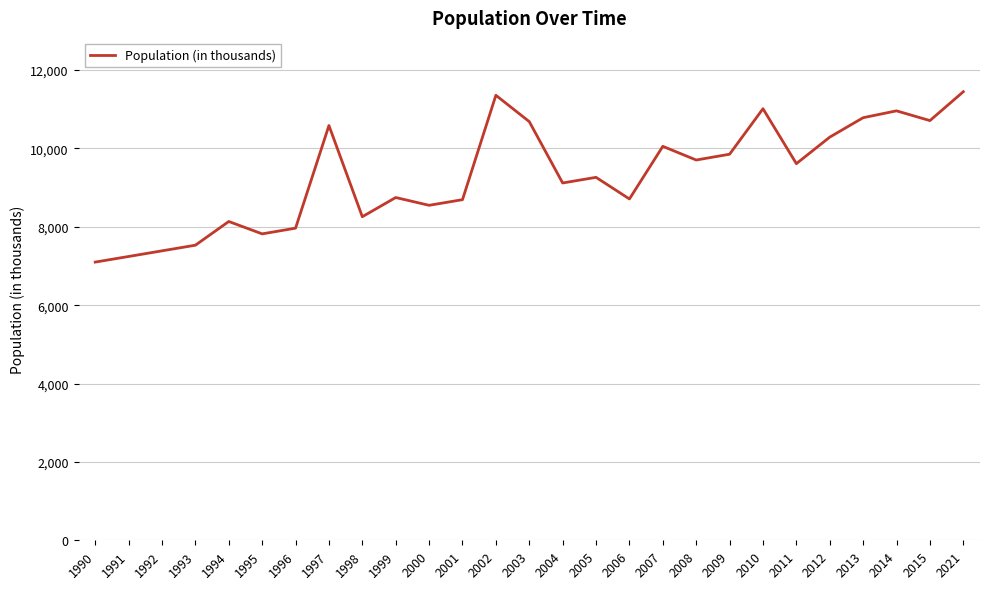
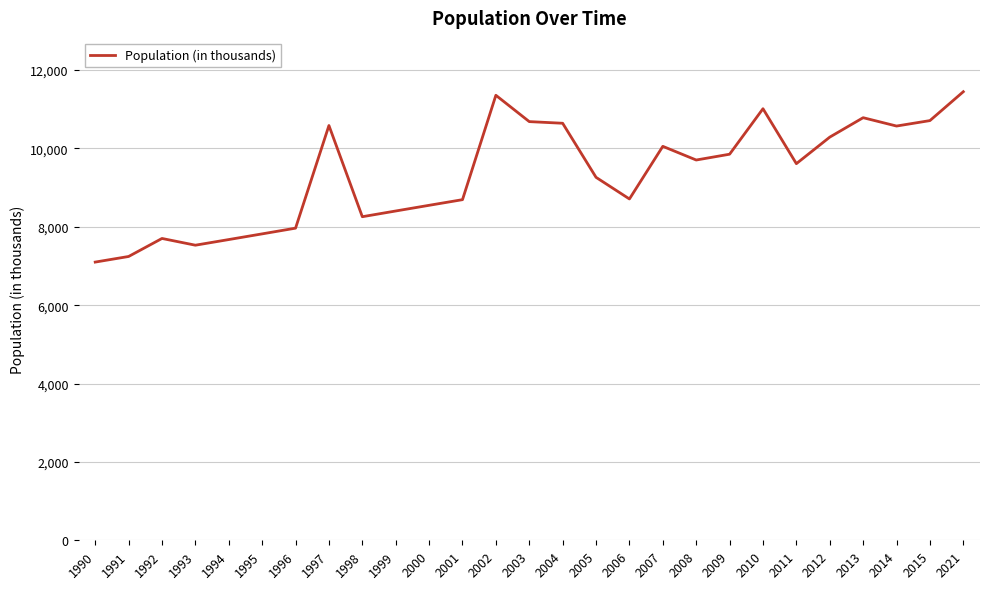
1992: 7,400 -> 7,700
1994: 8,100 -> 7,700
1999: 8,700 -> 8,400
2004: 9,100 -> 10,600
2014: 11,000 -> 10,600
